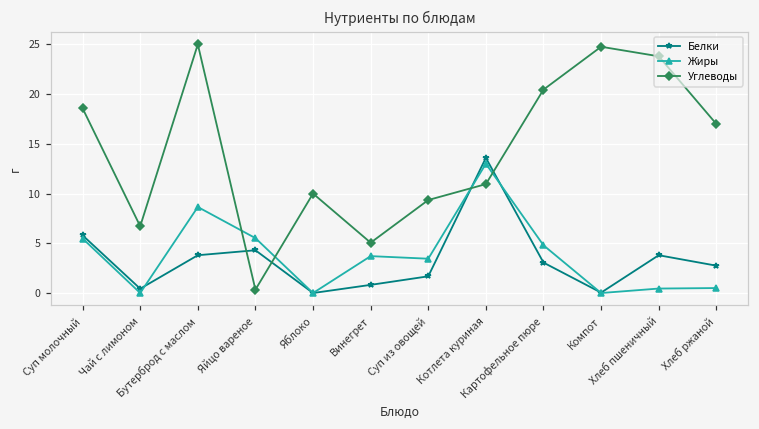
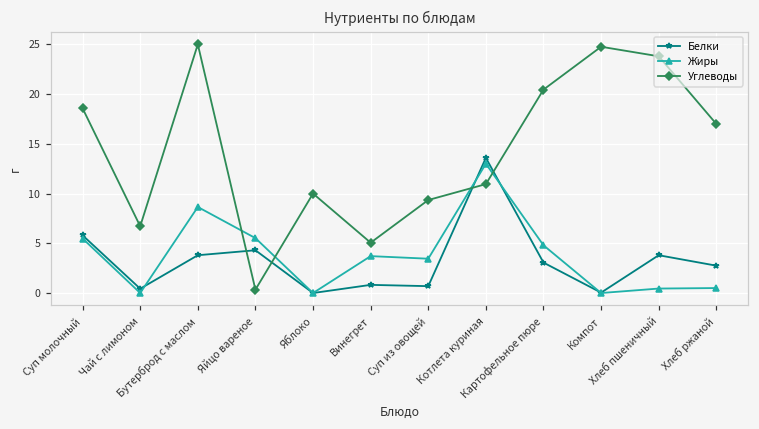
Белки, Суп из овощей: 2 -> 1
